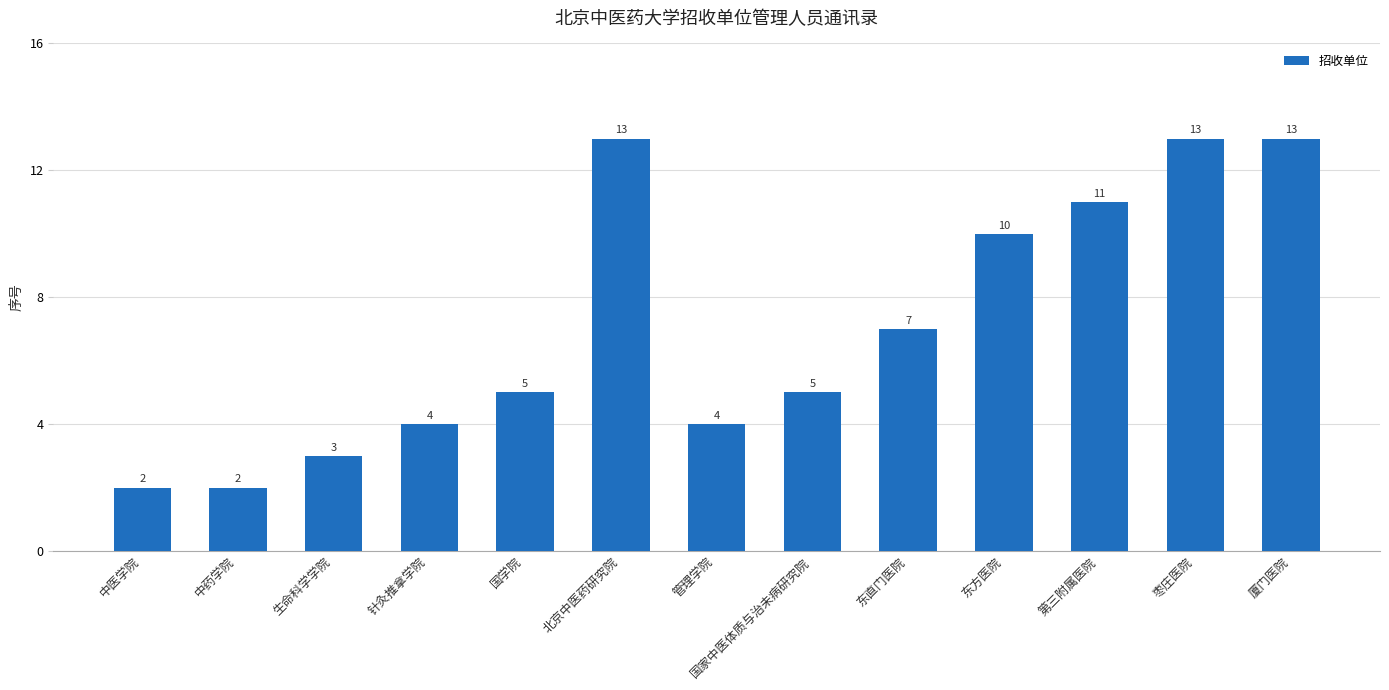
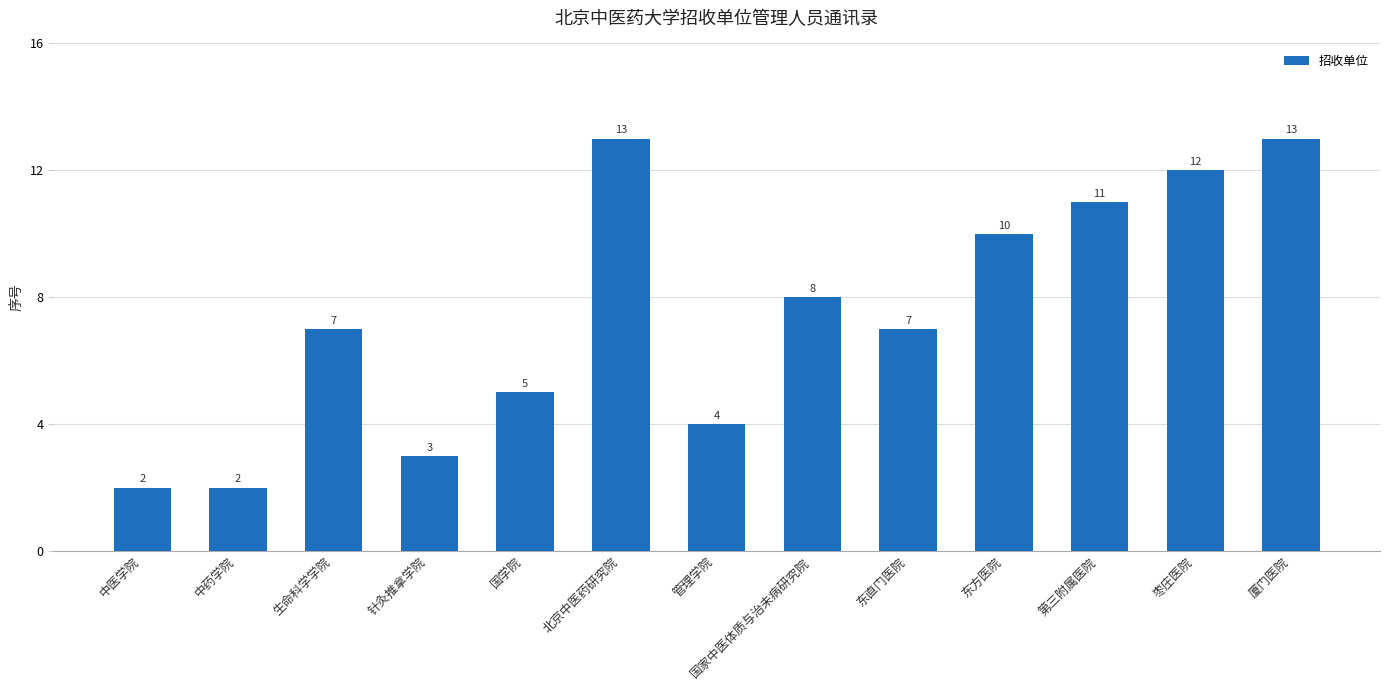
生命科学学院: 3 -> 7
针灸推拿学院: 4 -> 3
国家中医体质与治未病研究院: 5 -> 8
枣庄医院: 13 -> 12
